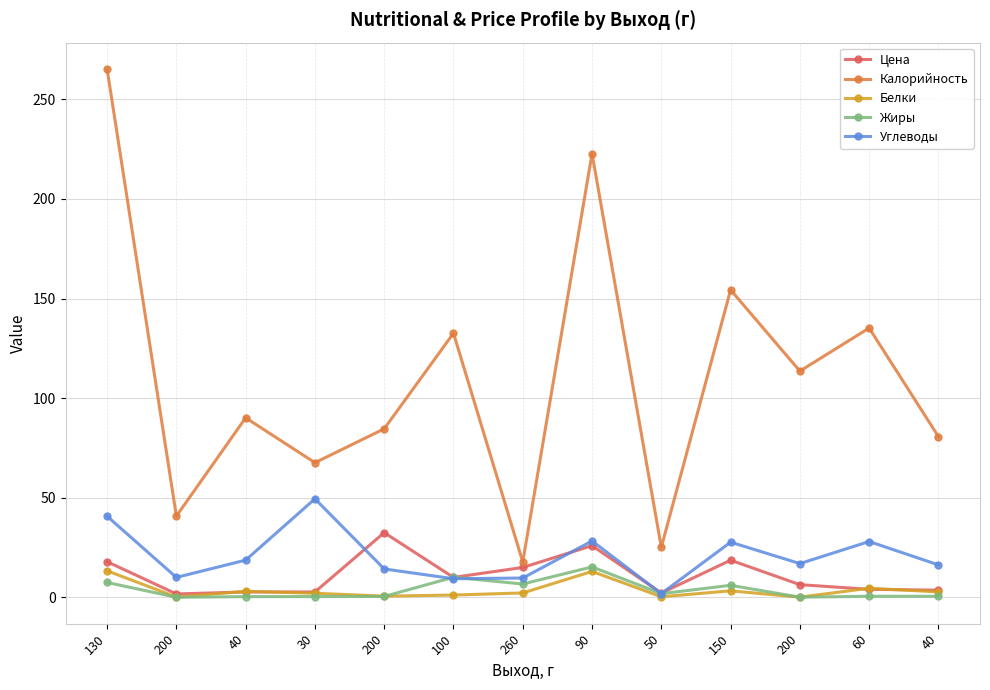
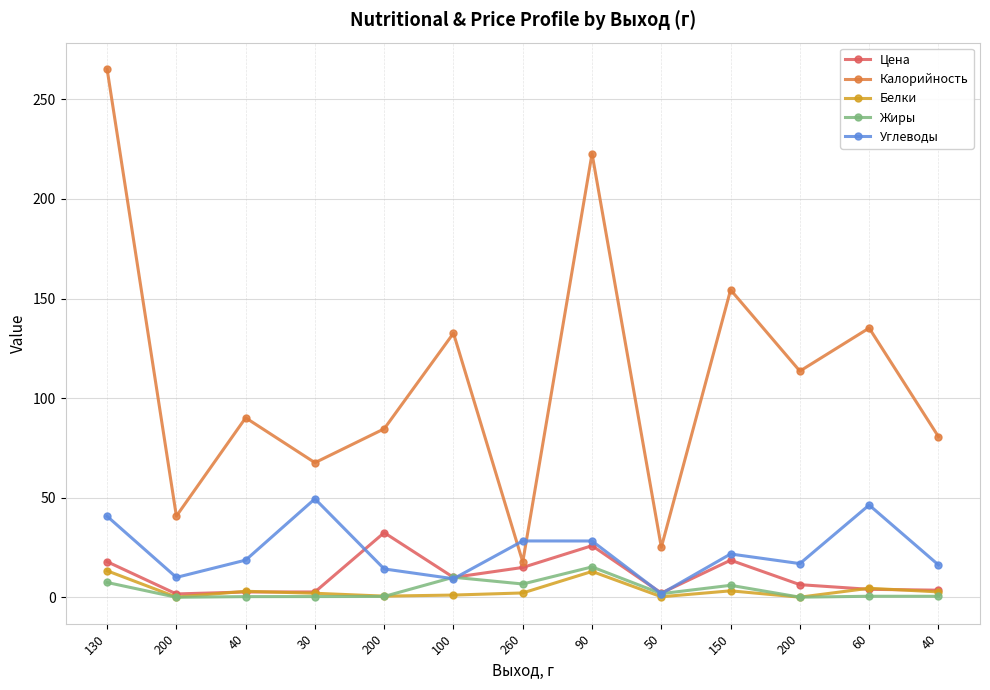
Углеводы, 260: 10 -> 28
Углеводы, 150: 28 -> 22
Углеводы, 60: 28 -> 46
